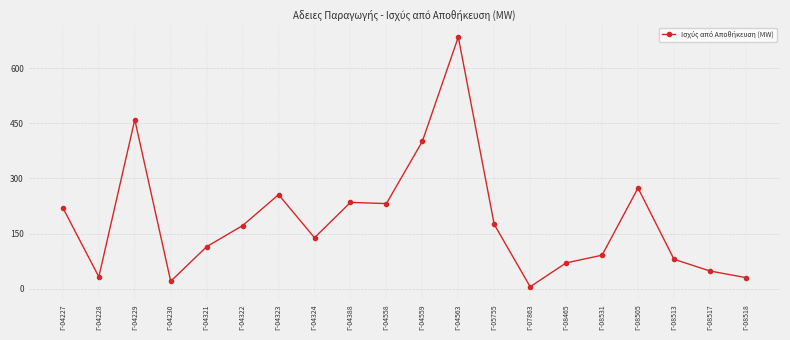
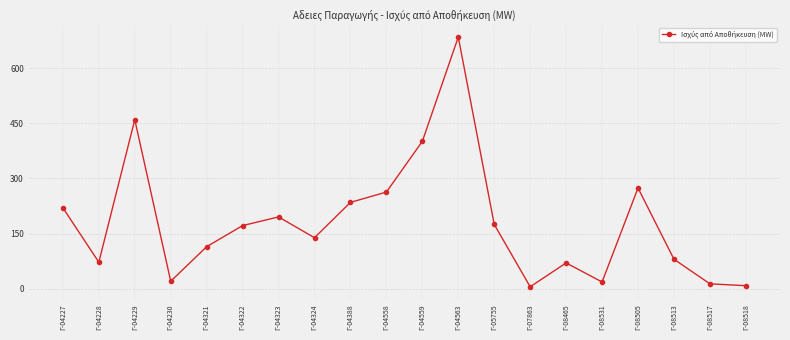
Γ-04228: 30 -> 70
Γ-04323: 260 -> 200
Γ-04558: 230 -> 260
Γ-08531: 90 -> 20
Γ-08517: 50 -> 10
Γ-08518: 30 -> 10
